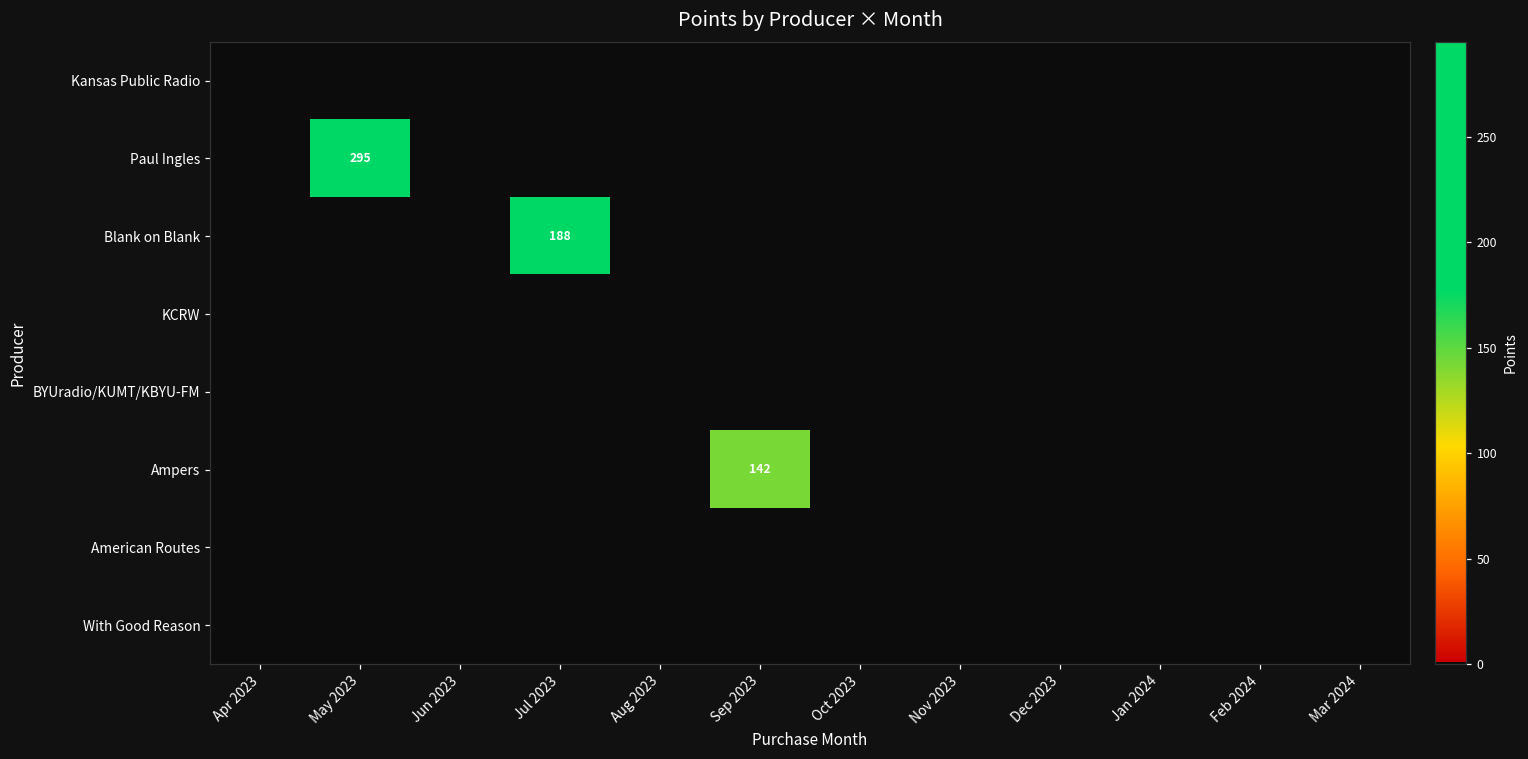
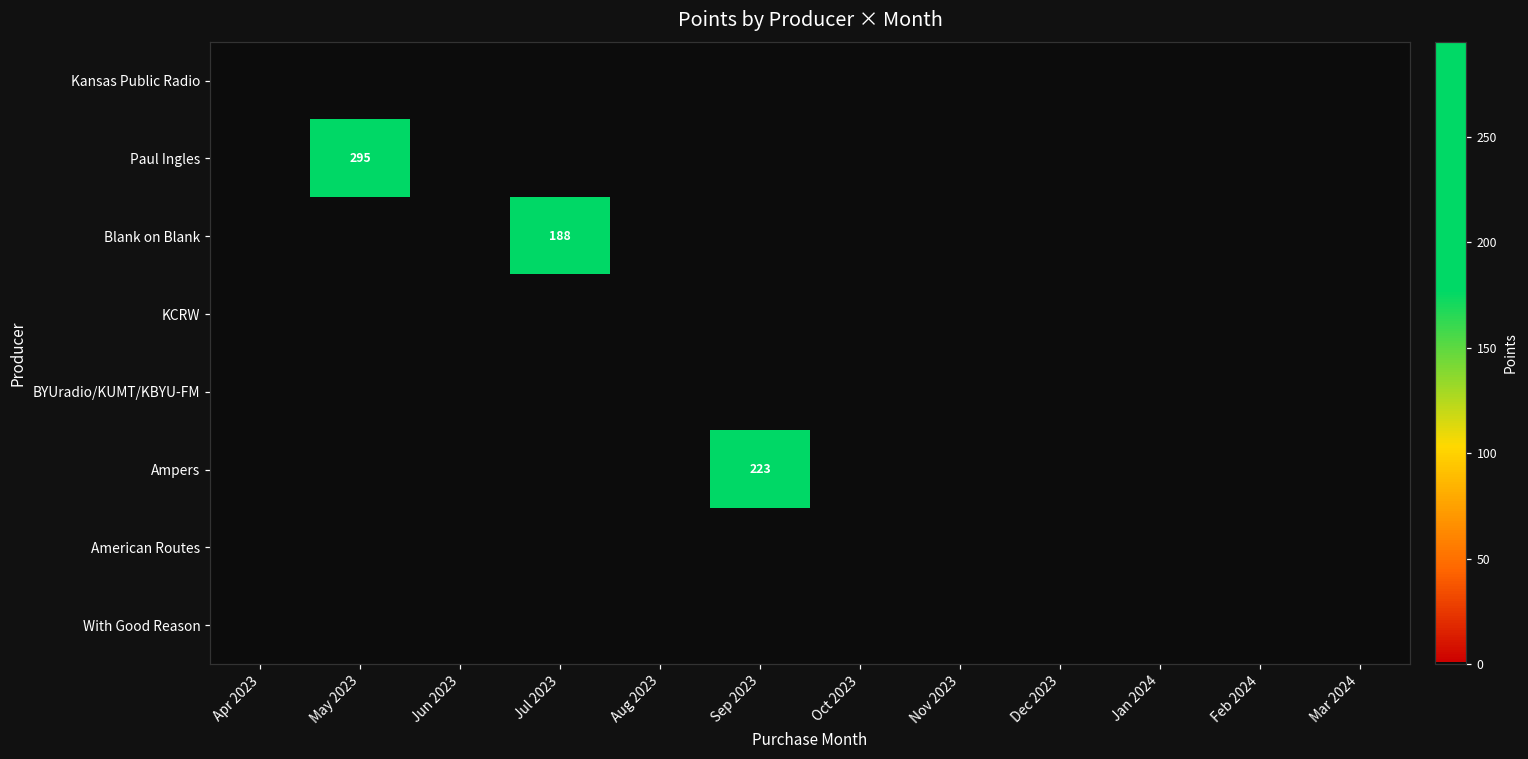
Ampers, Sep 2023: 142 -> 223
